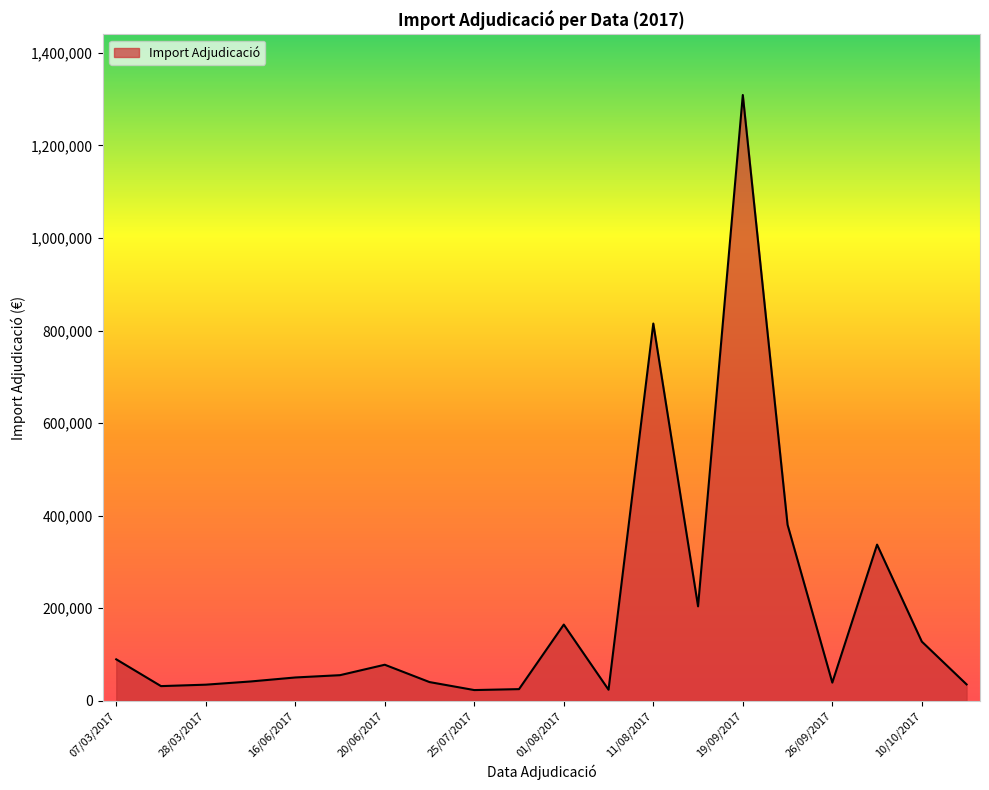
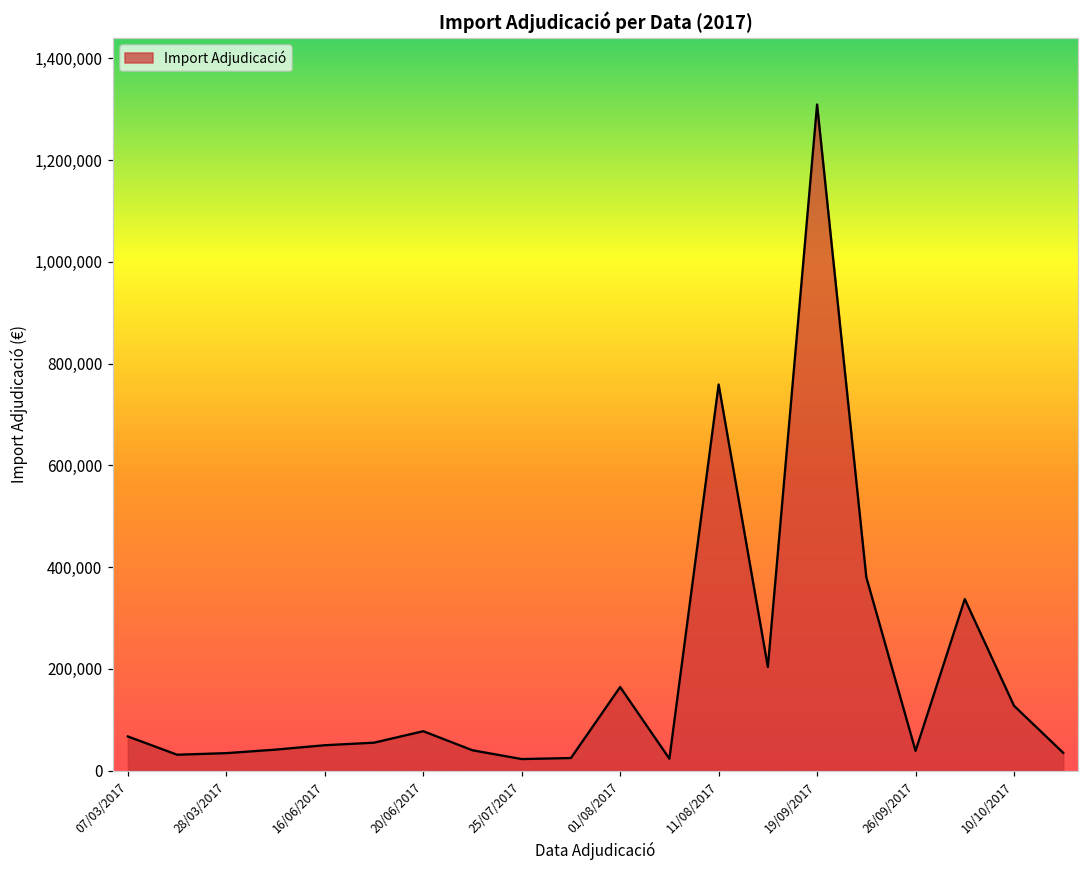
07/03/2017: 90,000 -> 70,000
11/08/2017: 820,000 -> 760,000
